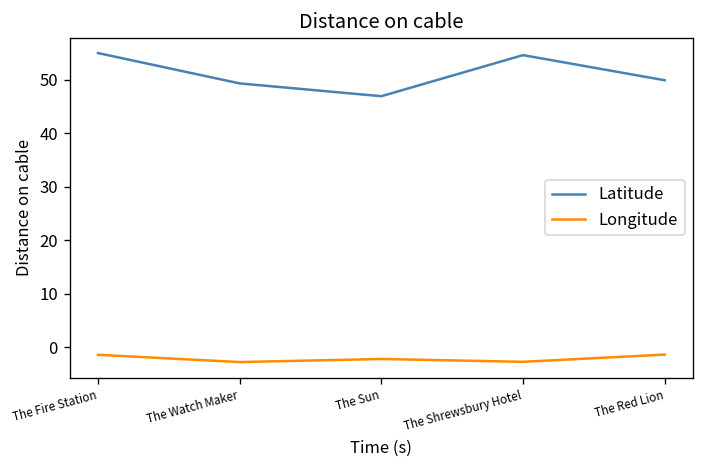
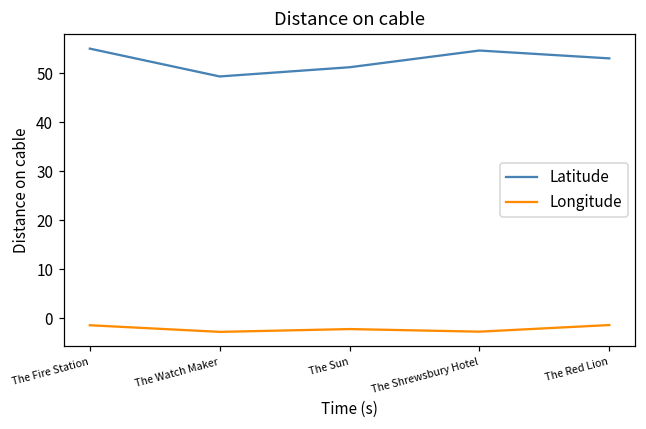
Latitude, The Sun: 47 -> 51
Latitude, The Red Lion: 50 -> 53
